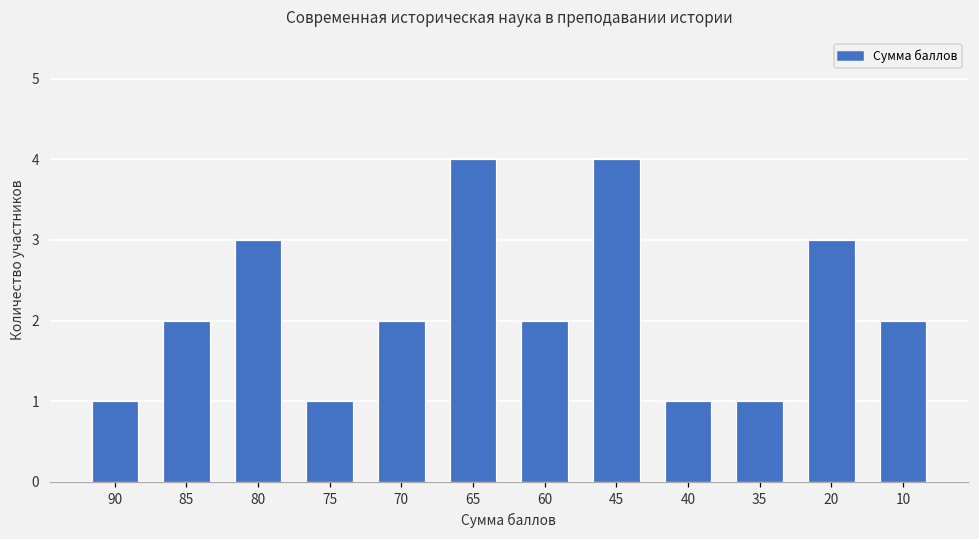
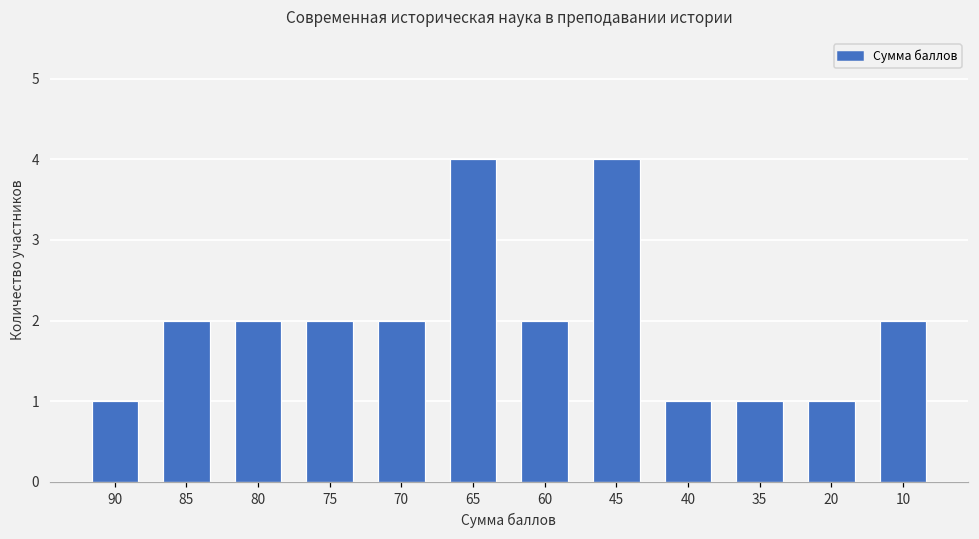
80: 3 -> 2
75: 1 -> 2
20: 3 -> 1
